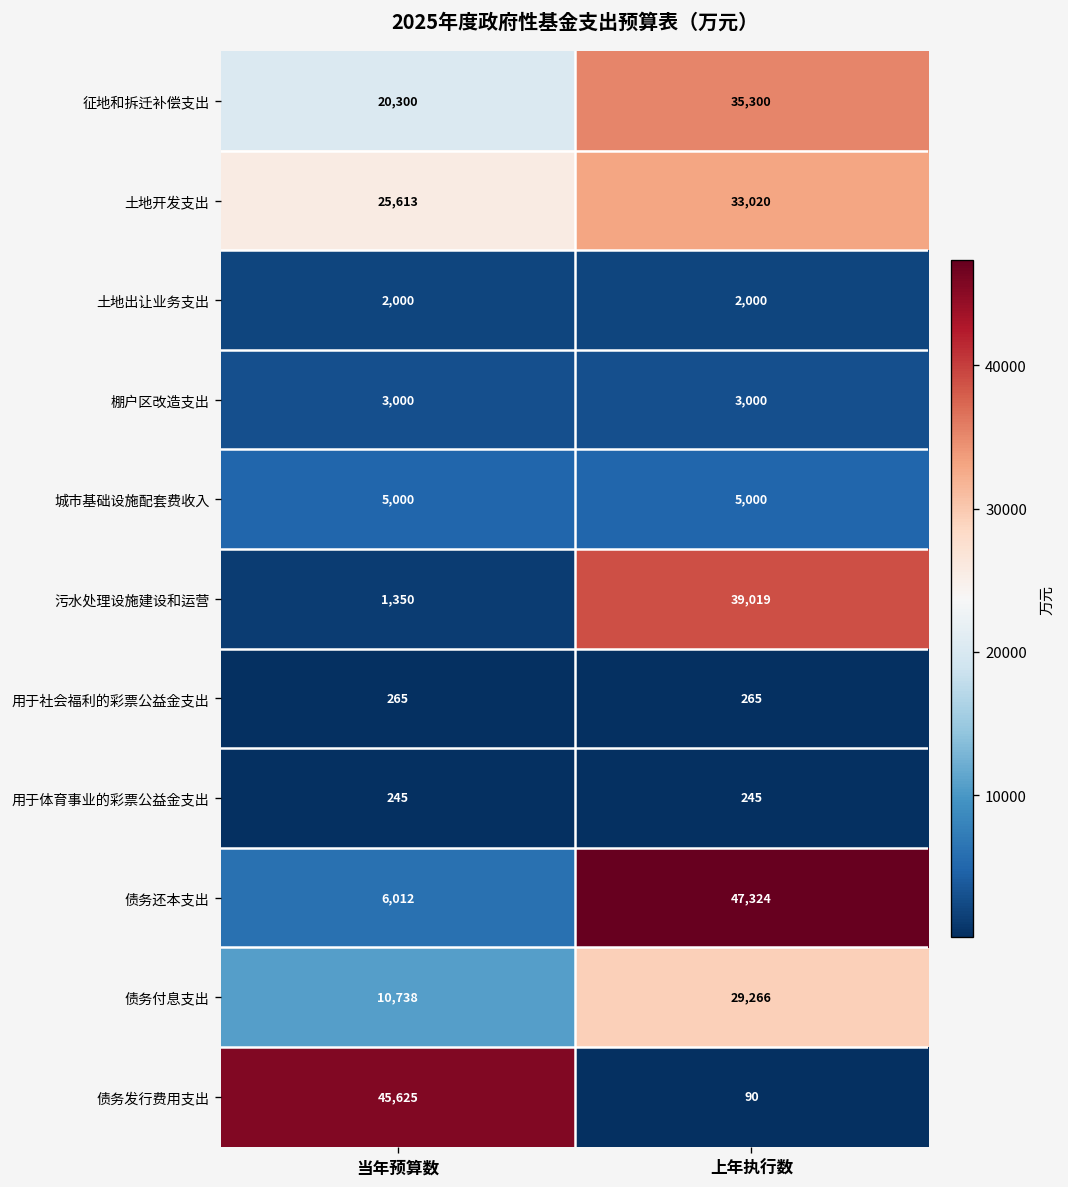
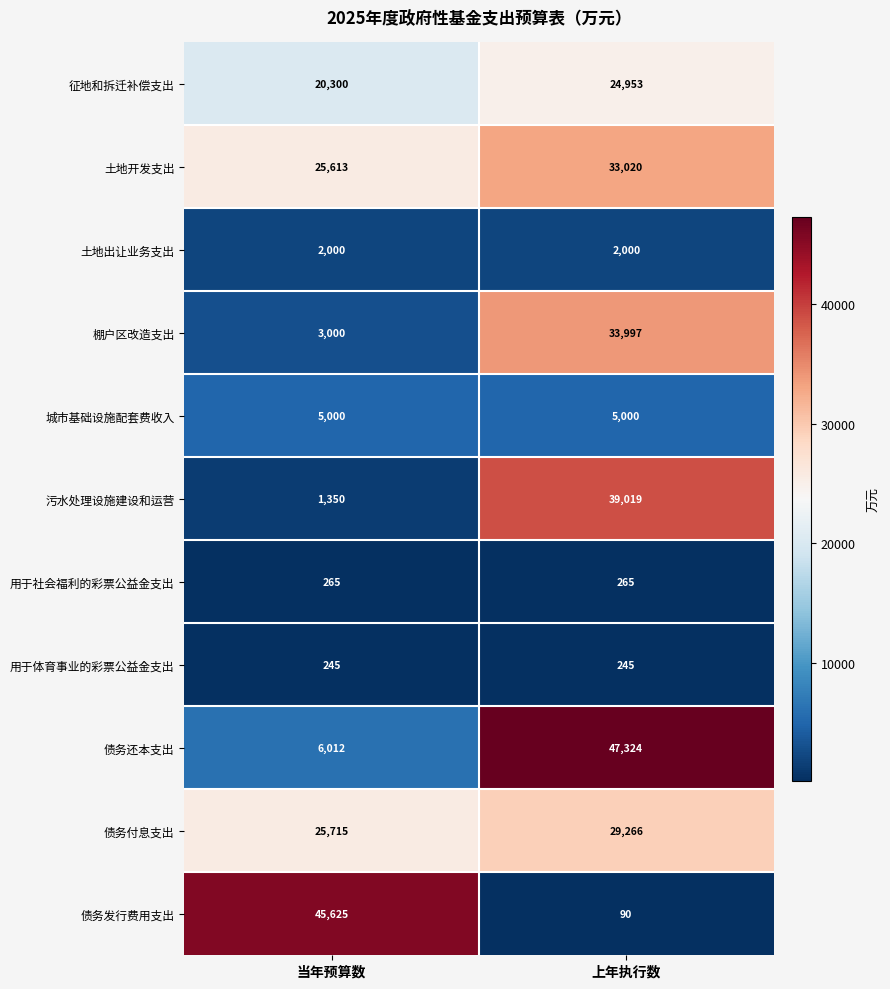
征地和拆迁补偿支出, 上年执行数: 35,300 -> 24,953
棚户区改造支出, 上年执行数: 3,000 -> 33,997
债务付息支出, 当年预算数: 10,738 -> 25,715
